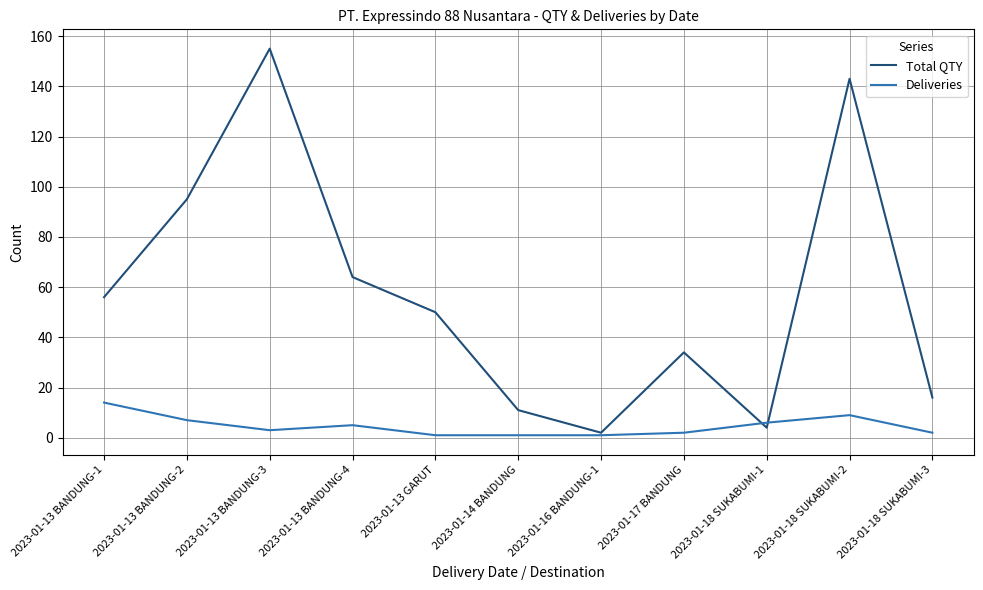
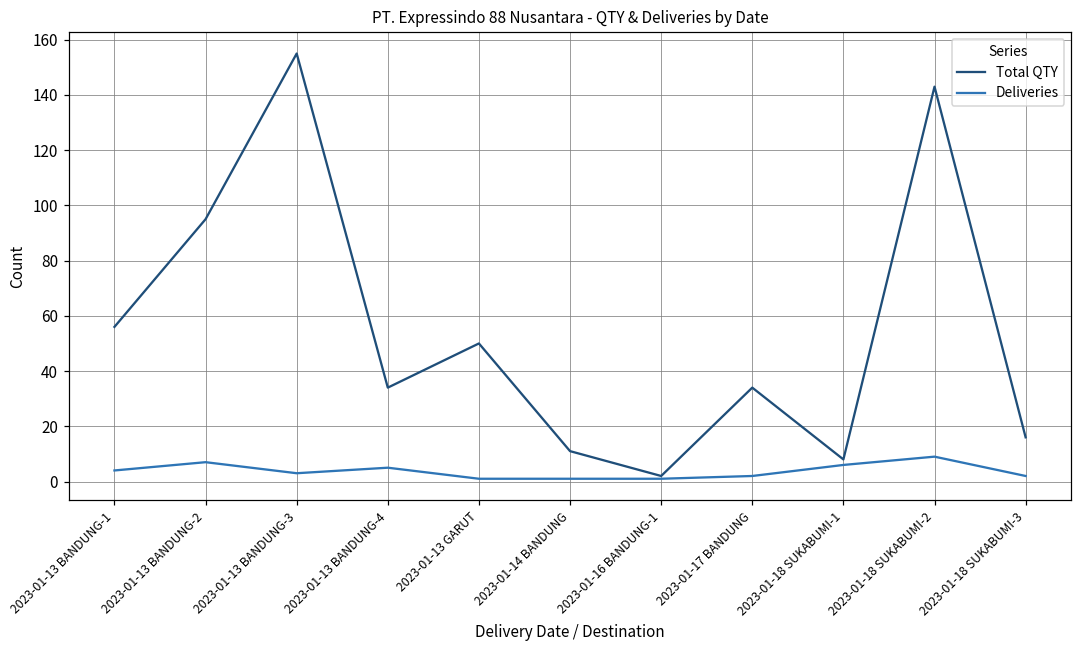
Deliveries, 2023-01-13 BANDUNG-1: 14 -> 4
Total QTY, 2023-01-13 BANDUNG-4: 64 -> 34
Total QTY, 2023-01-18 SUKABUMI-1: 4 -> 8
